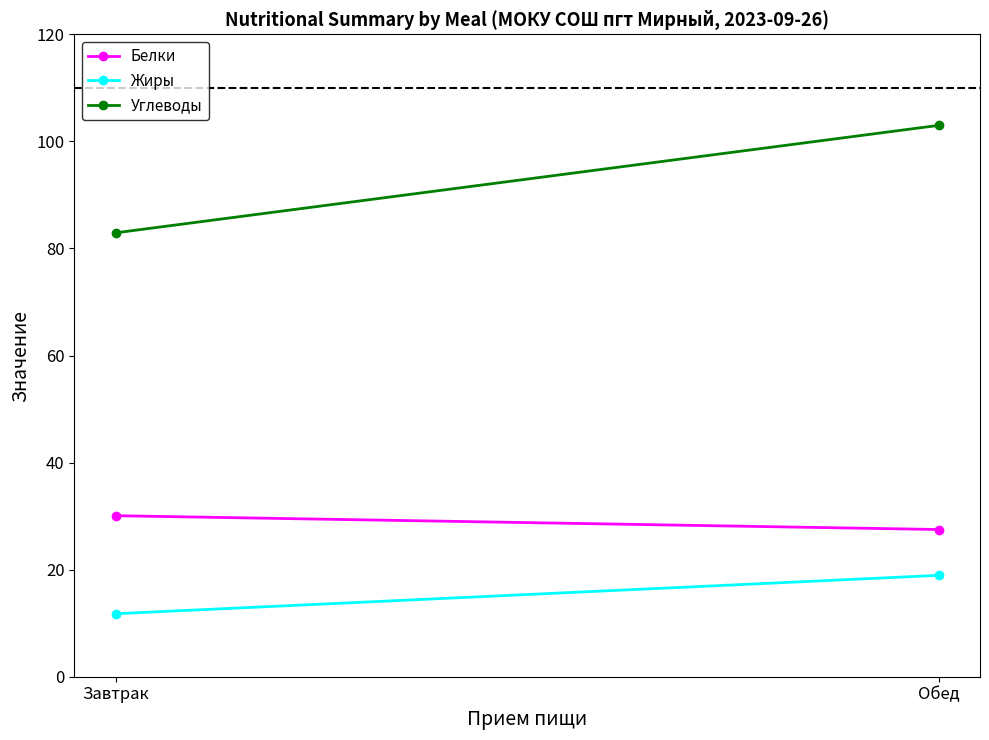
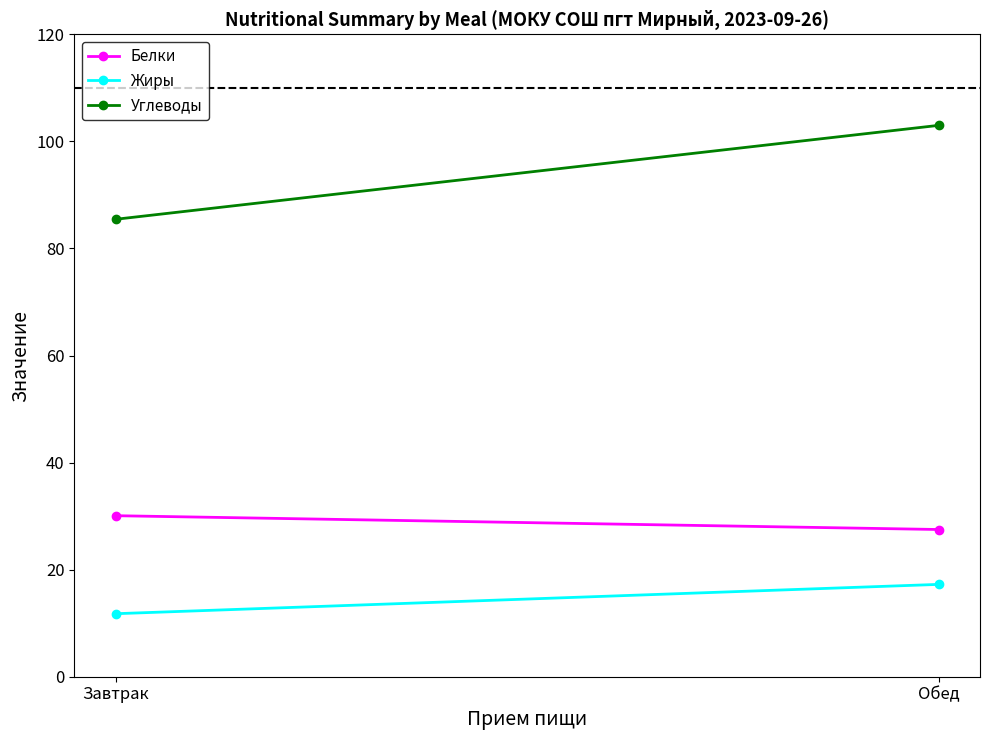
Углеводы, Завтрак: 83 -> 85
Жиры, Обед: 19 -> 17
